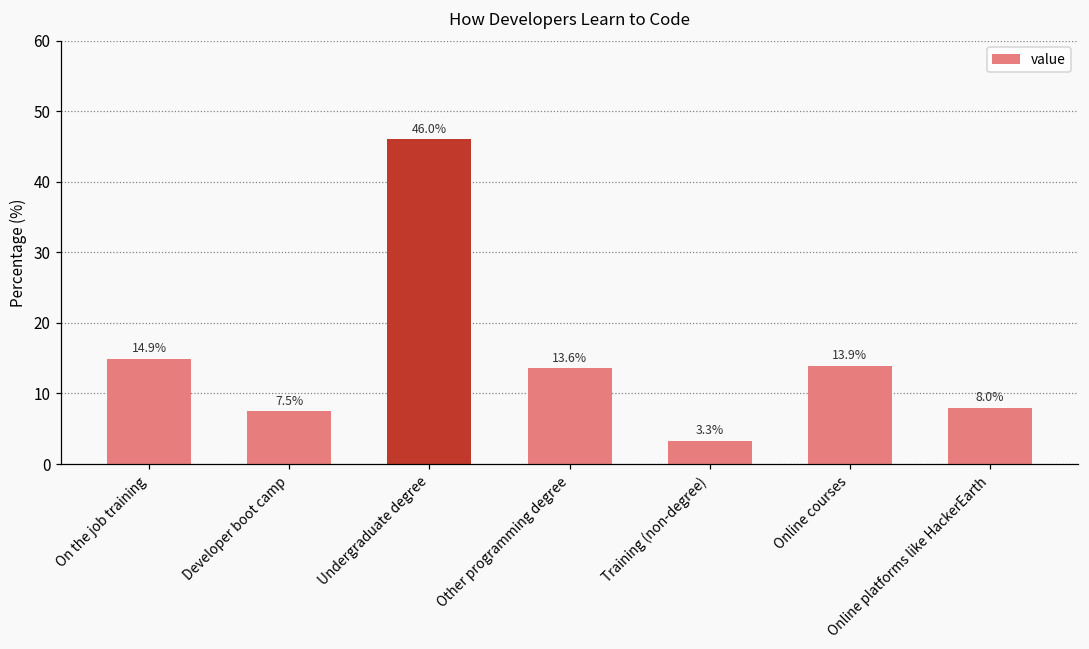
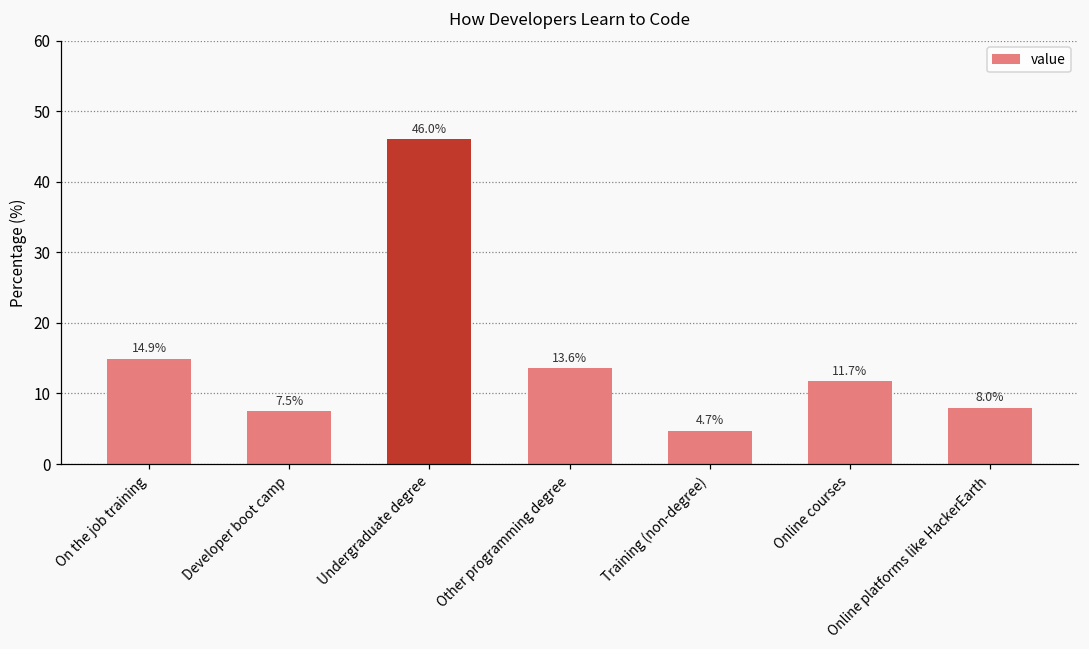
Training (non-degree): 3.3% -> 4.7%
Online courses: 13.9% -> 11.7%
